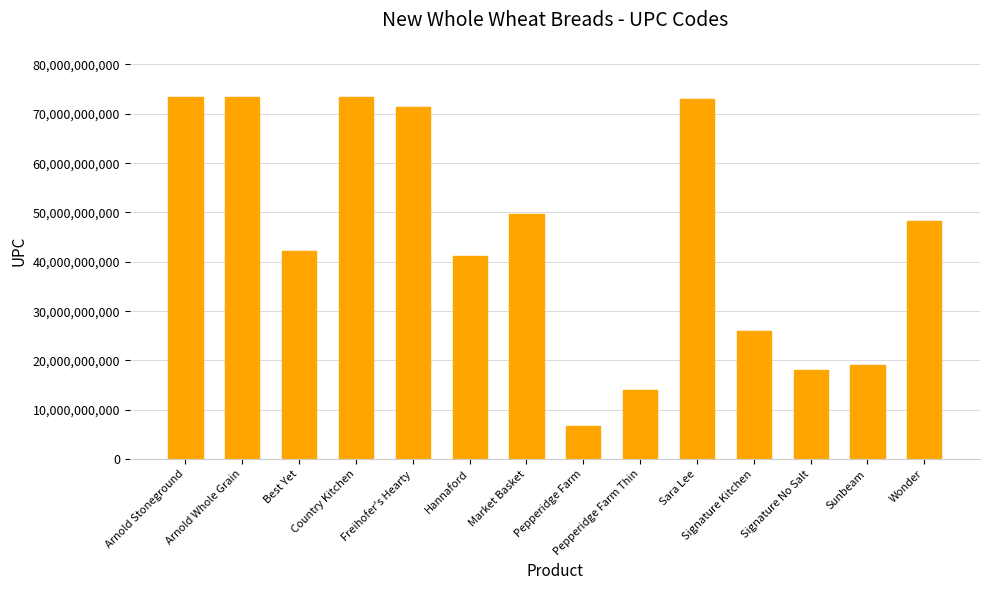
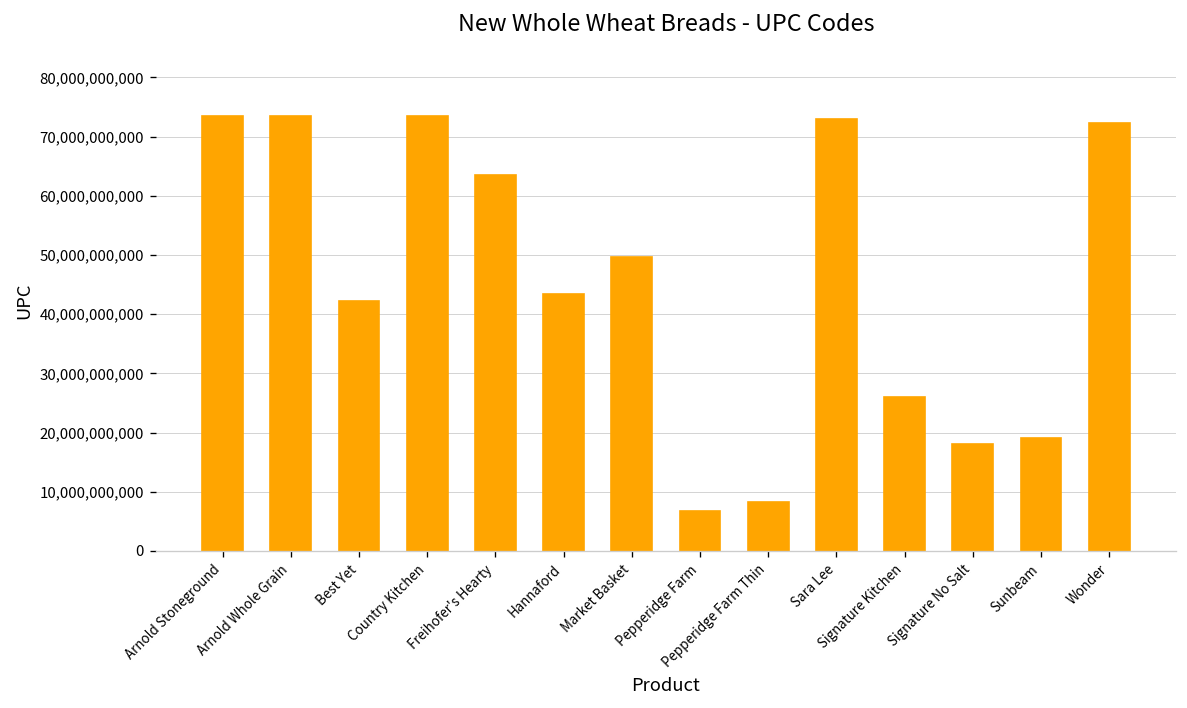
Freihofer's Hearty: 71,000,000,000 -> 63,000,000,000
Hannaford: 41,000,000,000 -> 43,000,000,000
Pepperidge Farm Thin: 14,000,000,000 -> 8,000,000,000
Wonder: 48,000,000,000 -> 72,000,000,000
